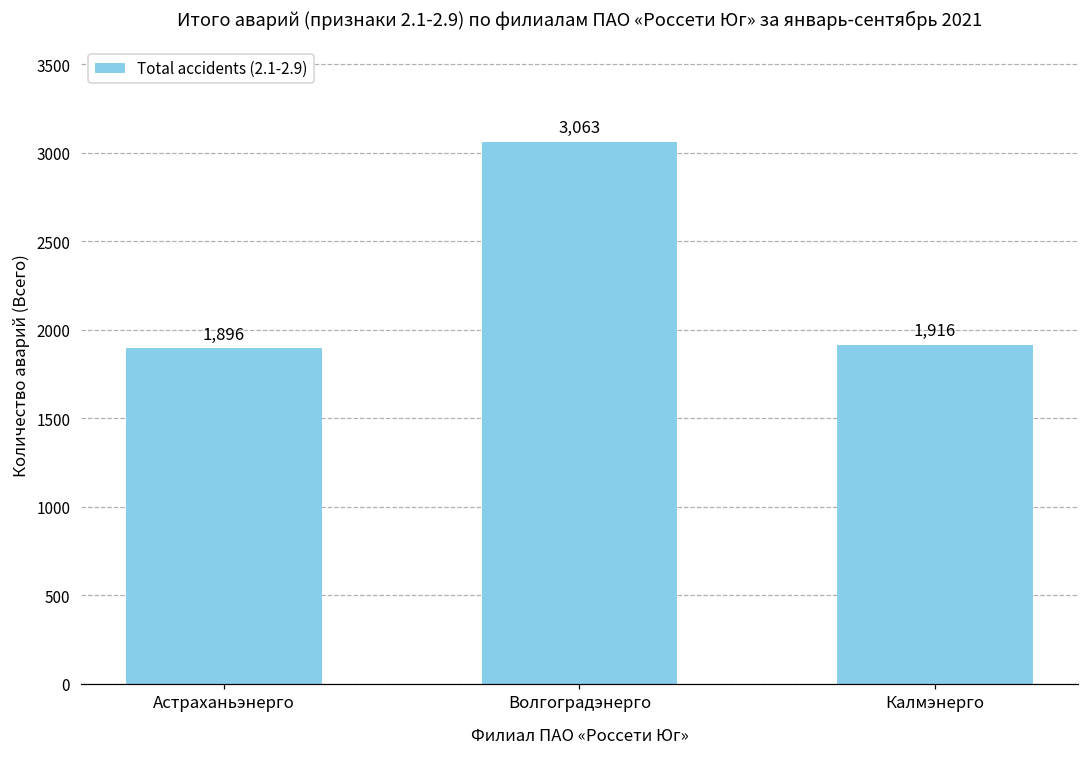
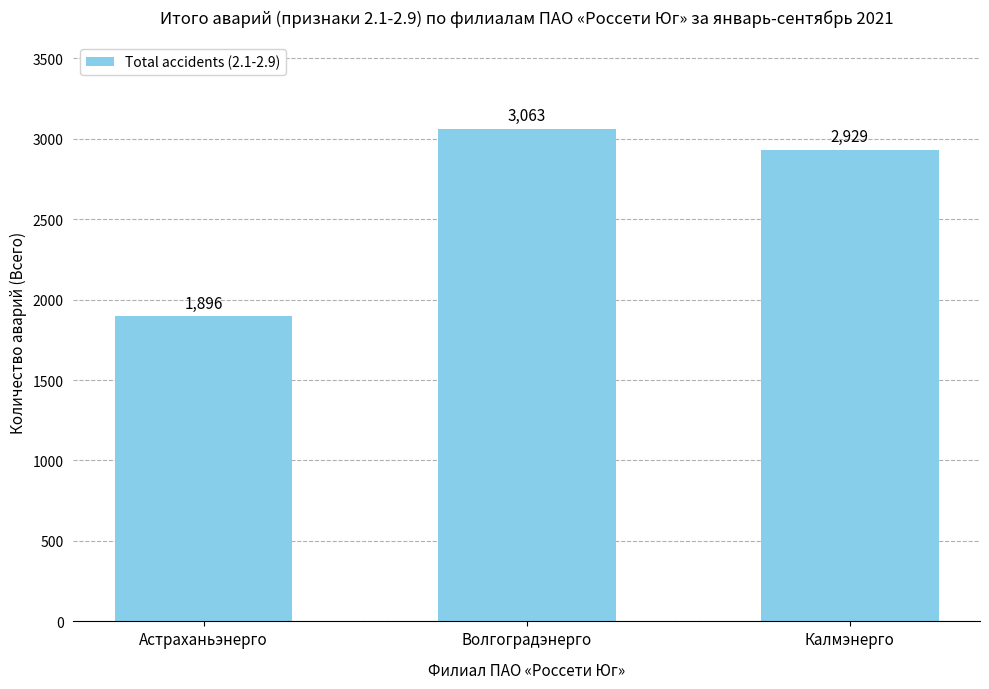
Калмэнерго: 1,916 -> 2,929
